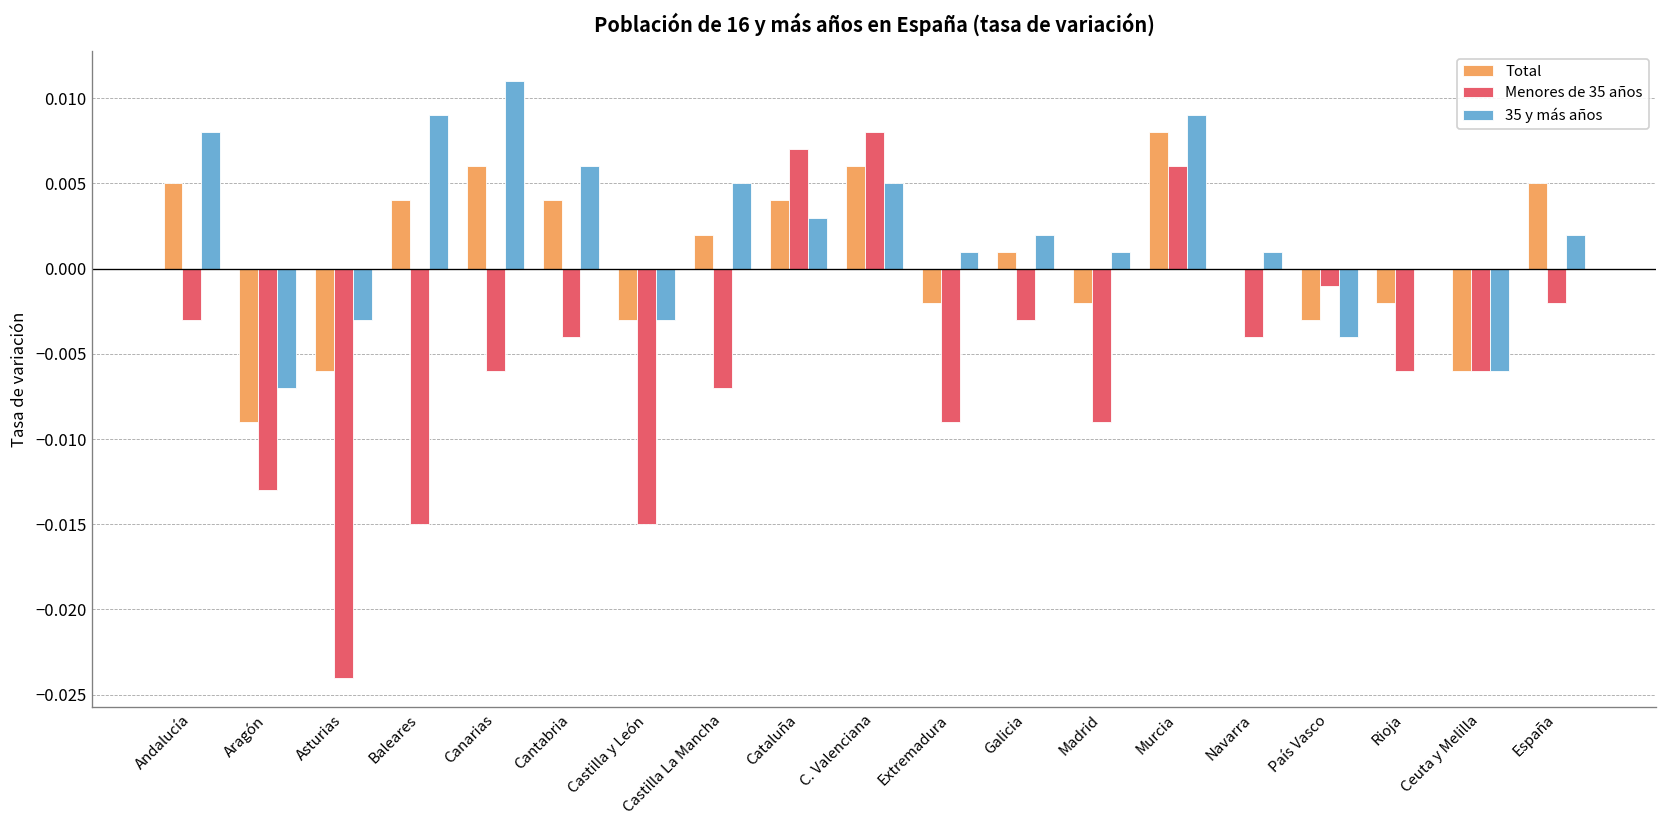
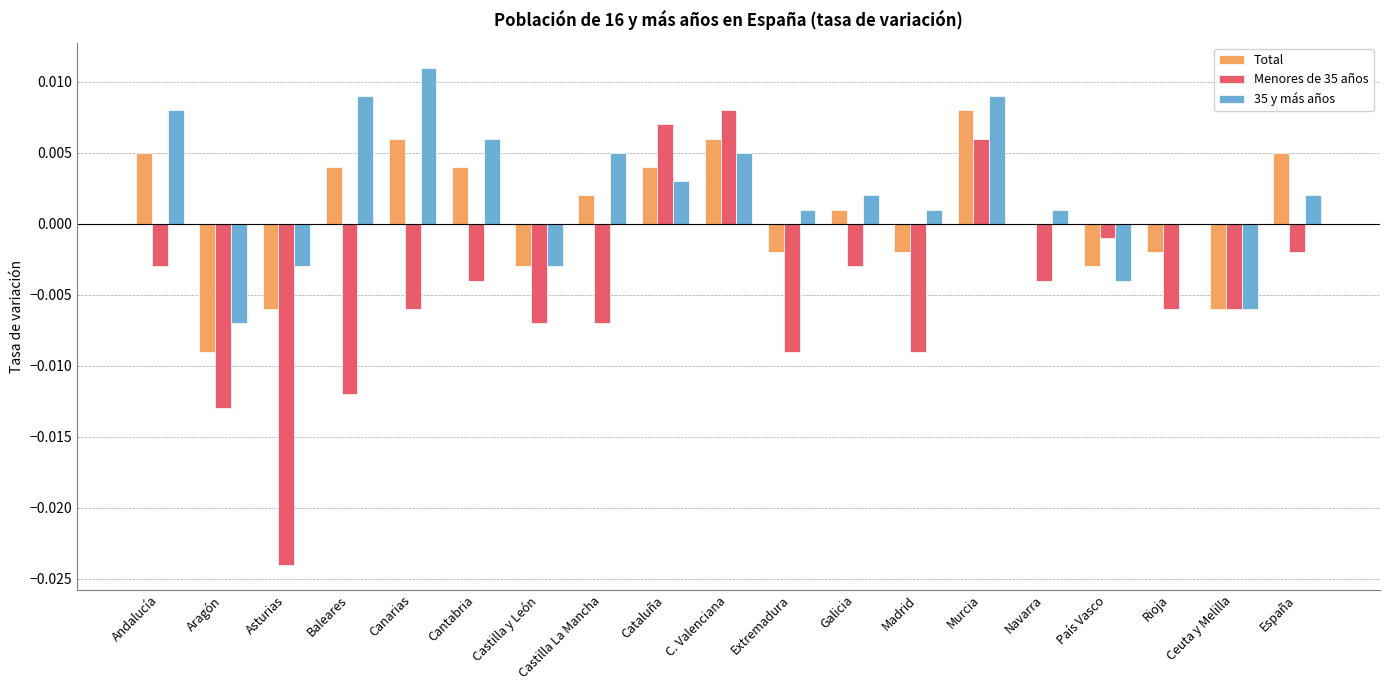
Menores de 35 años, Baleares: -0.015 -> -0.012
Menores de 35 años, Castilla y León: -0.015 -> -0.007
